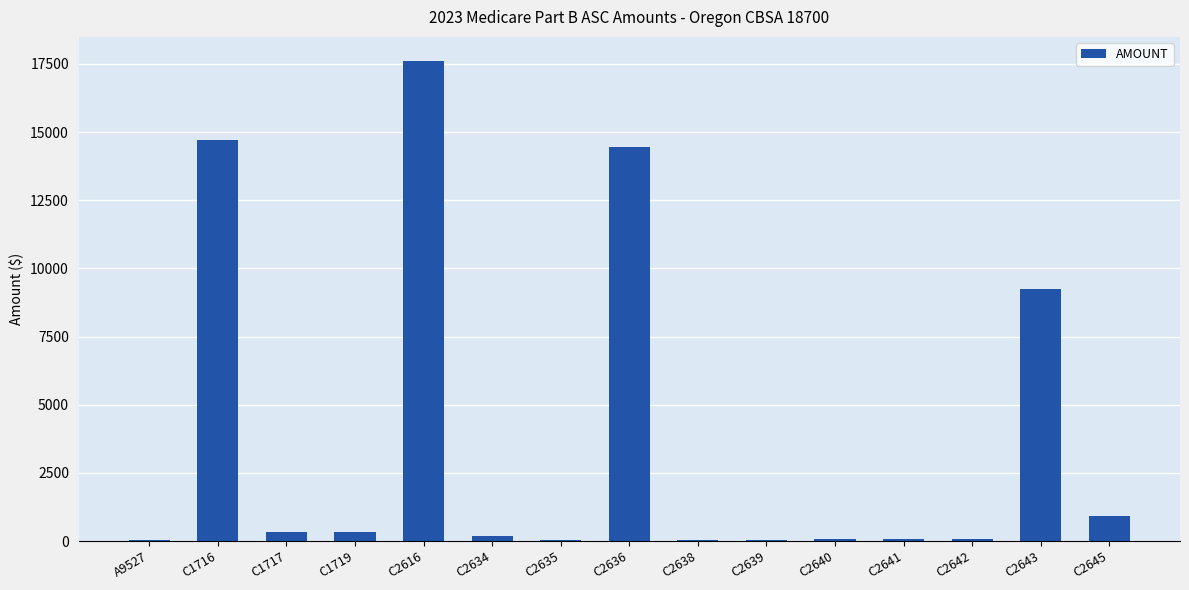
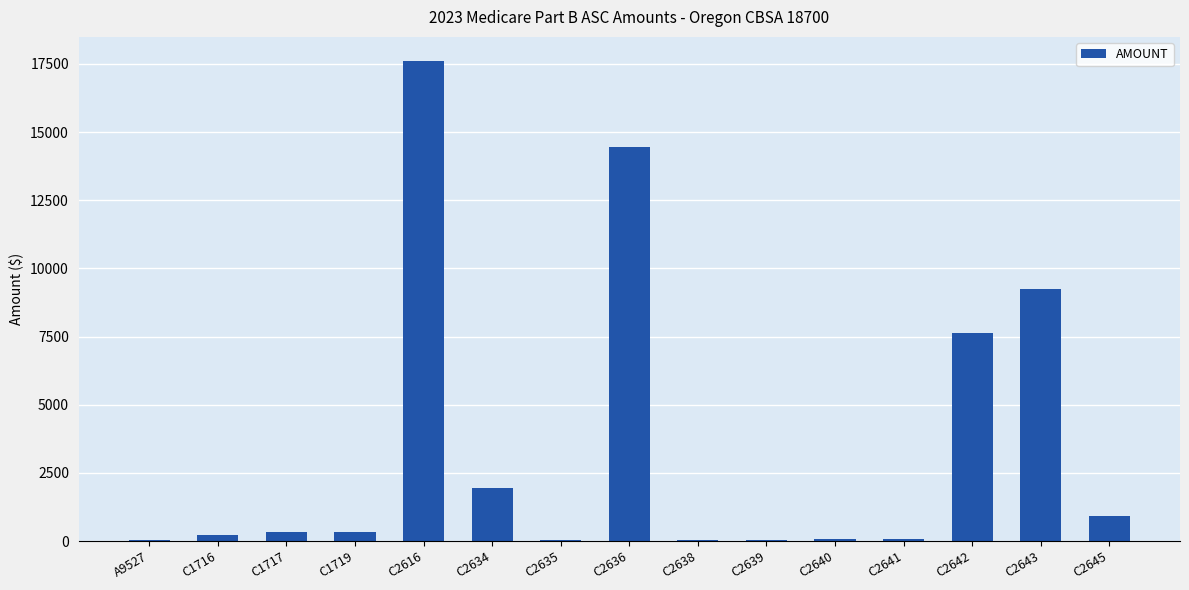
C1716: 14700 -> 200
C2634: 200 -> 1900
C2642: 100 -> 7600
